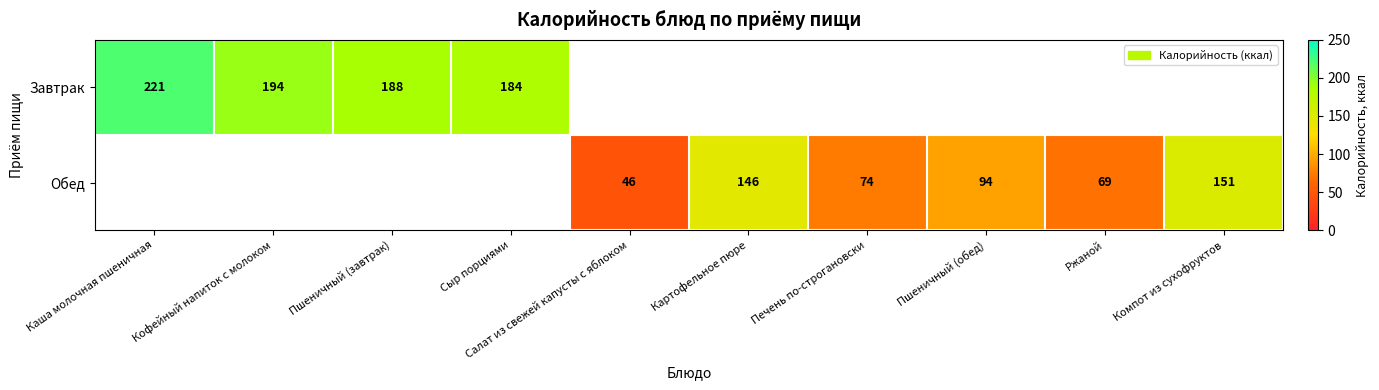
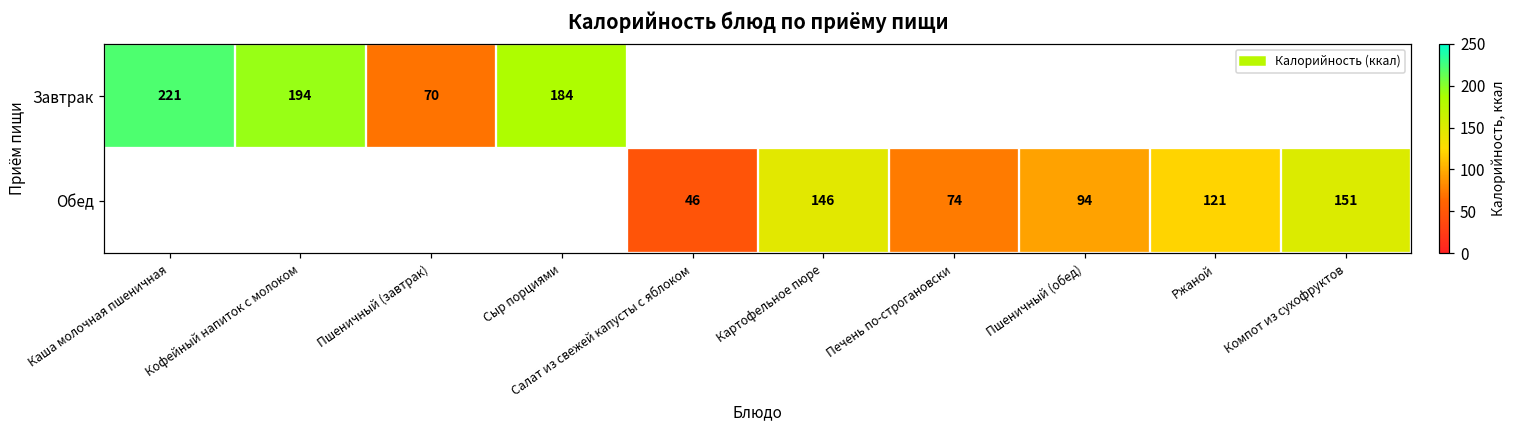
Завтрак, Пшеничный (завтрак): 188 -> 70
Обед, Ржаной: 69 -> 121
